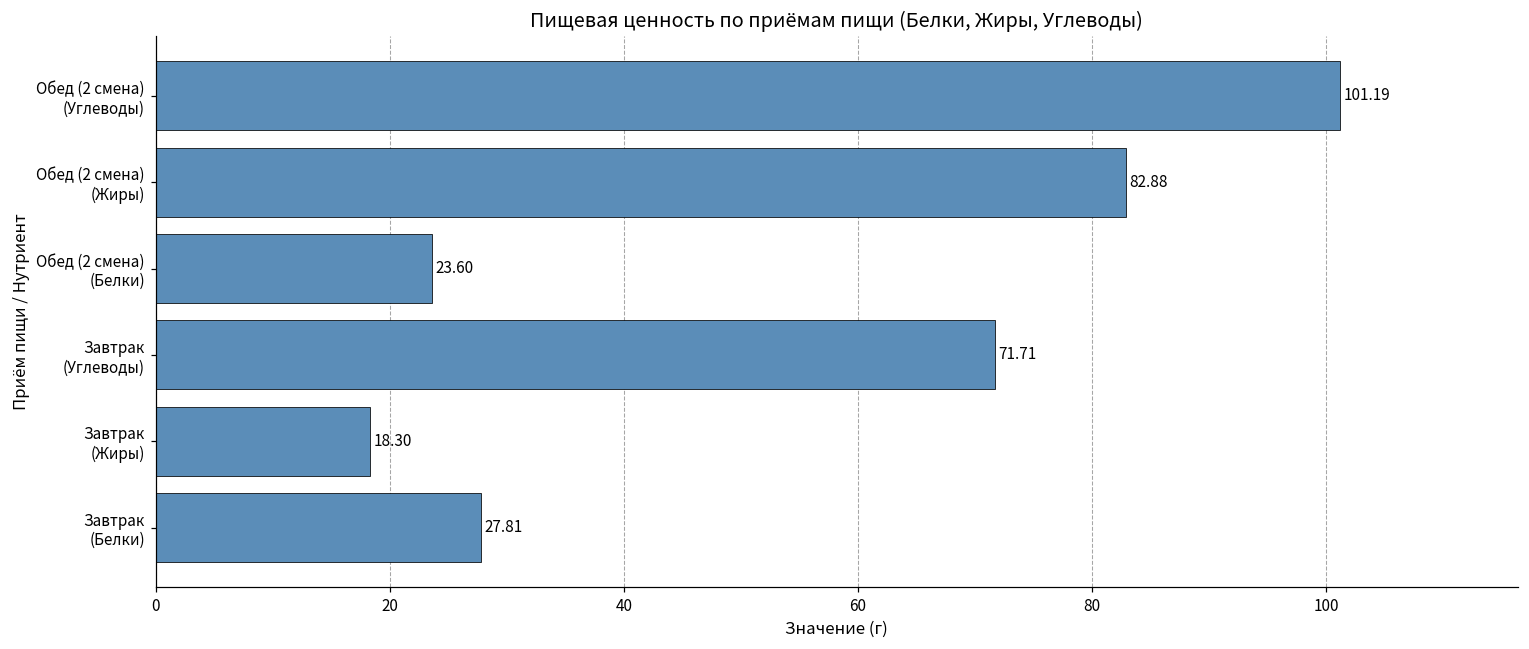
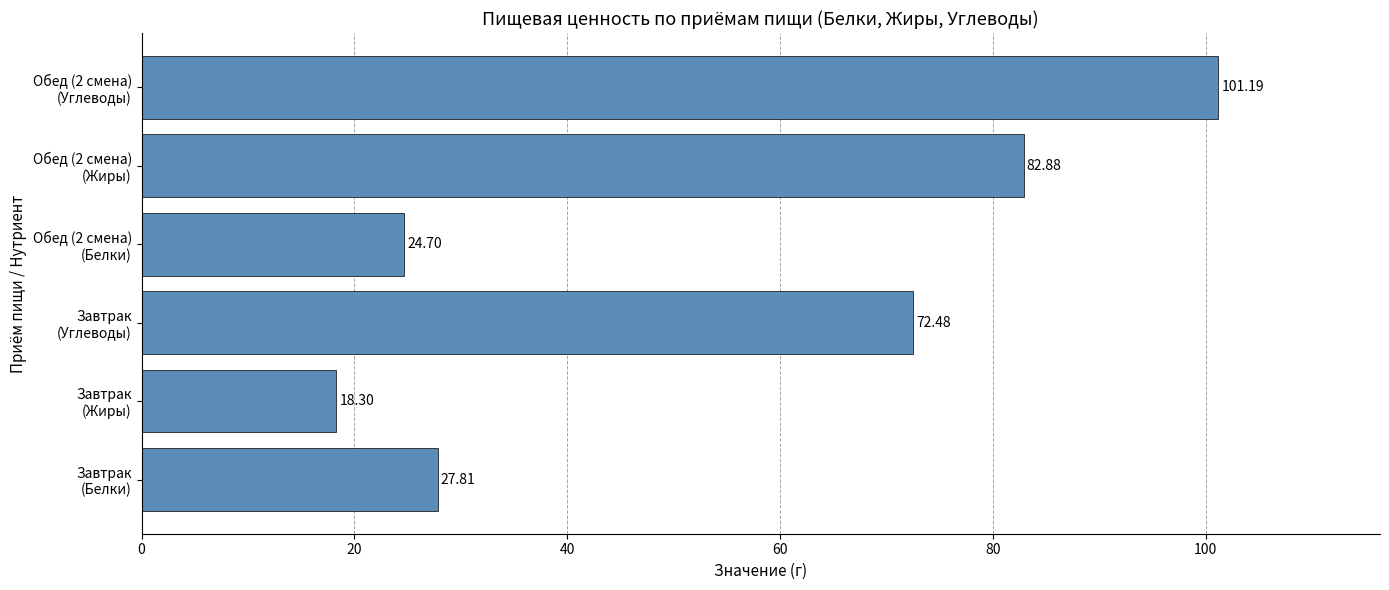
Обед (2 смена) (Белки): 23.60 -> 24.70
Завтрак (Углеводы): 71.71 -> 72.48
